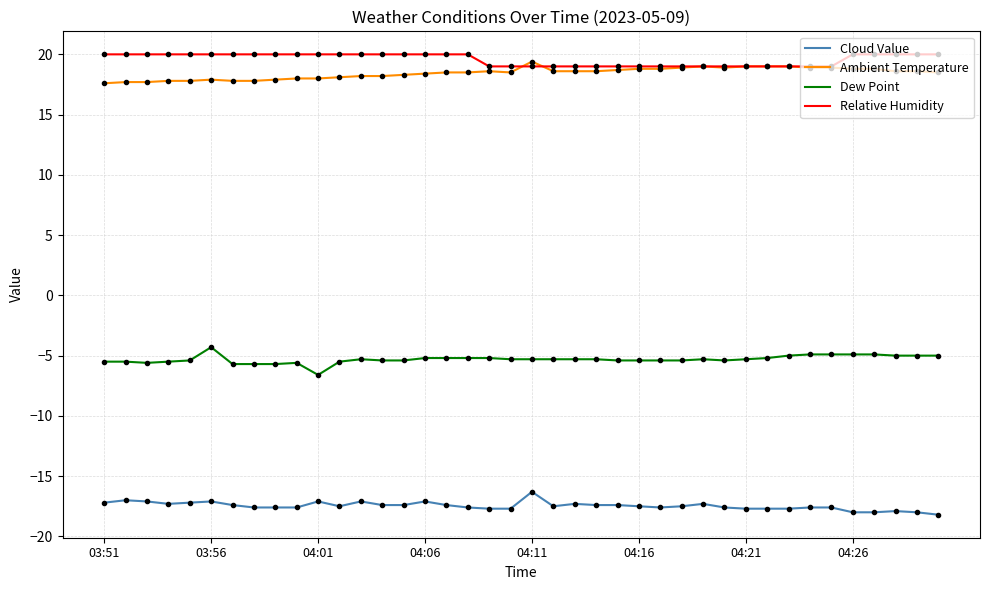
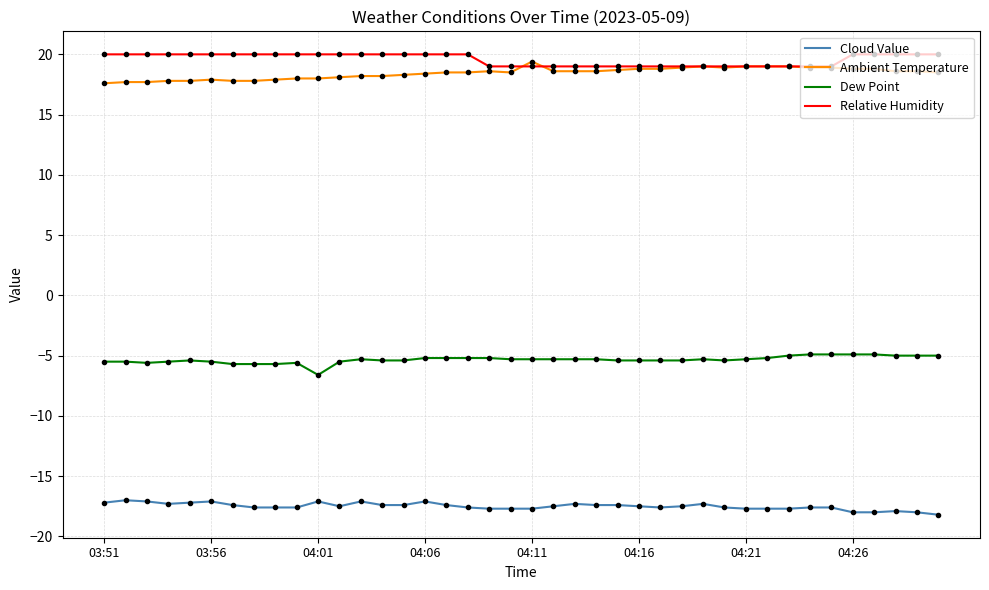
Dew Point, 03:56: -4.3 -> -5.5
Cloud Value, 04:11: -16.3 -> -17.7
